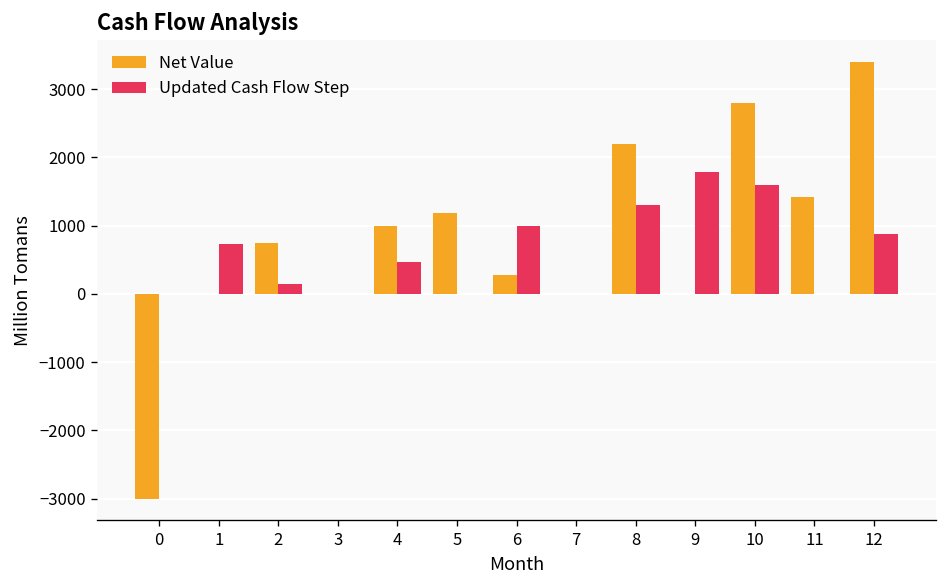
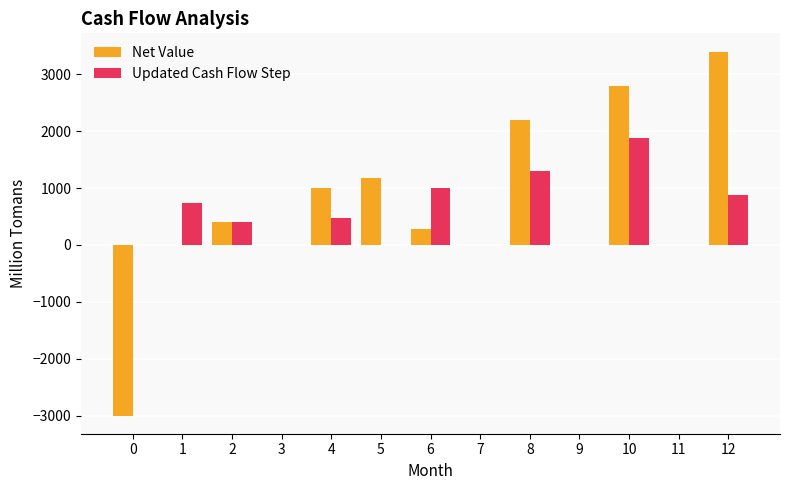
Net Value, 2: 700 -> 400
Updated Cash Flow Step, 2: 100 -> 400
Updated Cash Flow Step, 9: 1800 -> 0
Updated Cash Flow Step, 10: 1600 -> 1900
Net Value, 11: 1400 -> 0
